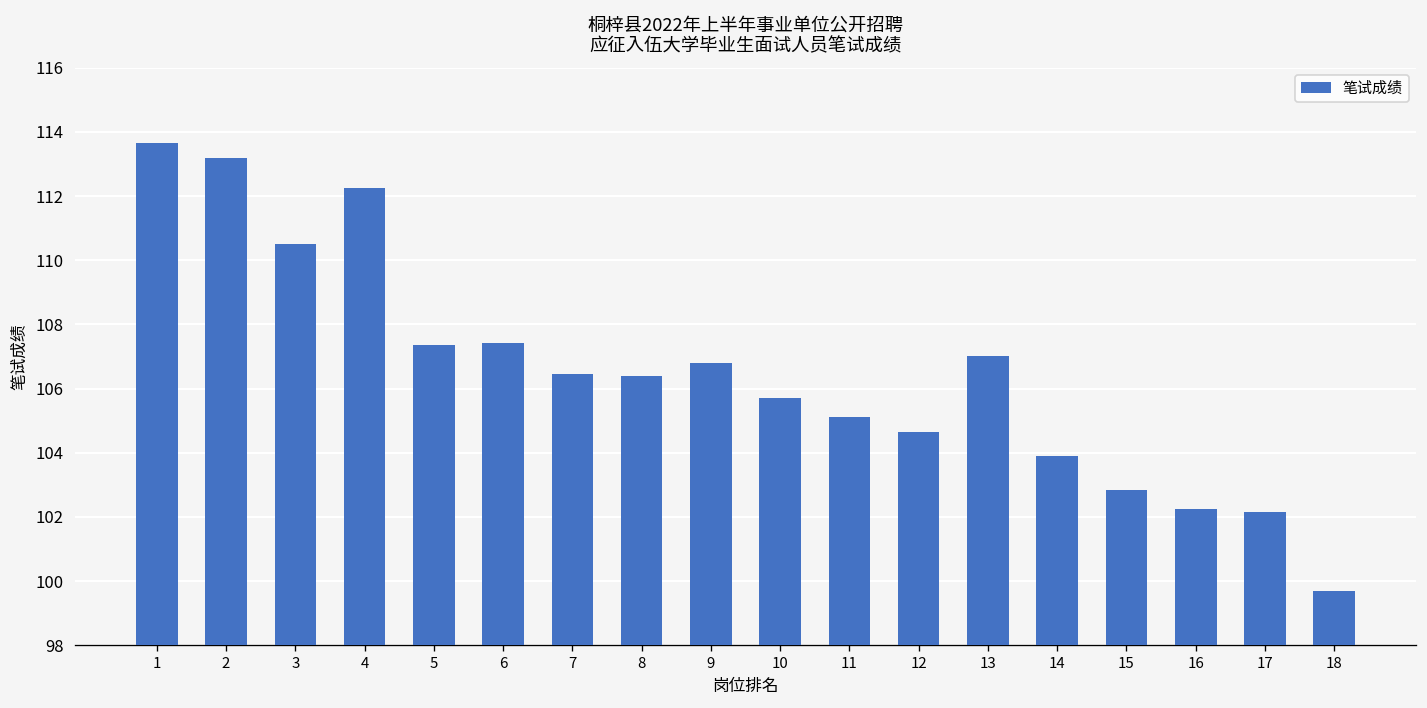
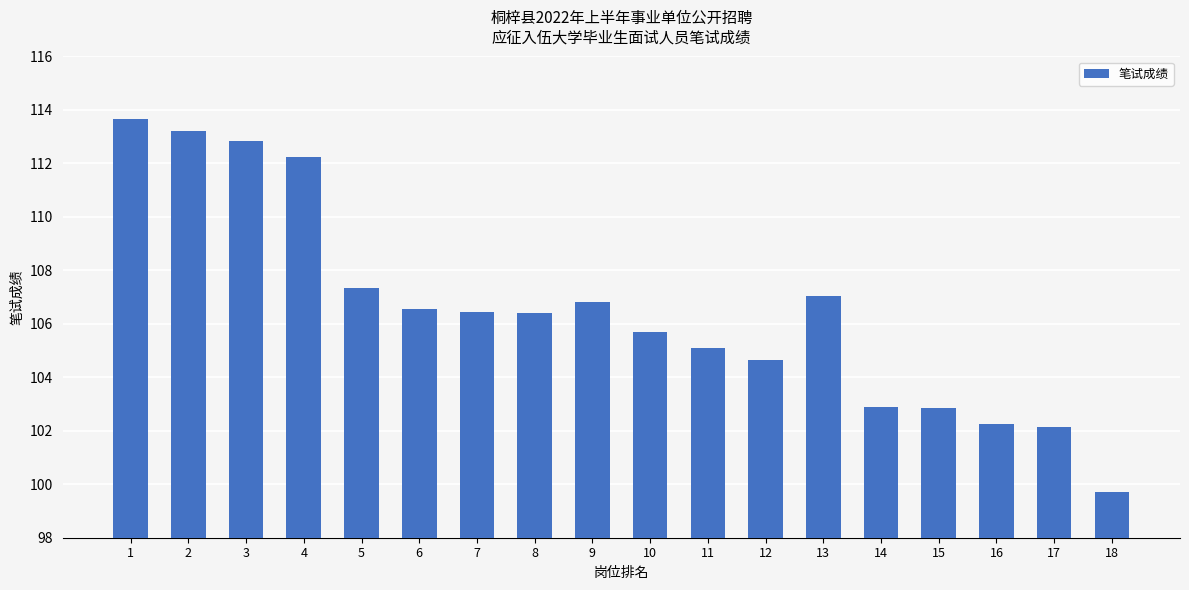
3: 110.5 -> 112.9
6: 107.4 -> 106.6
14: 103.9 -> 102.9
